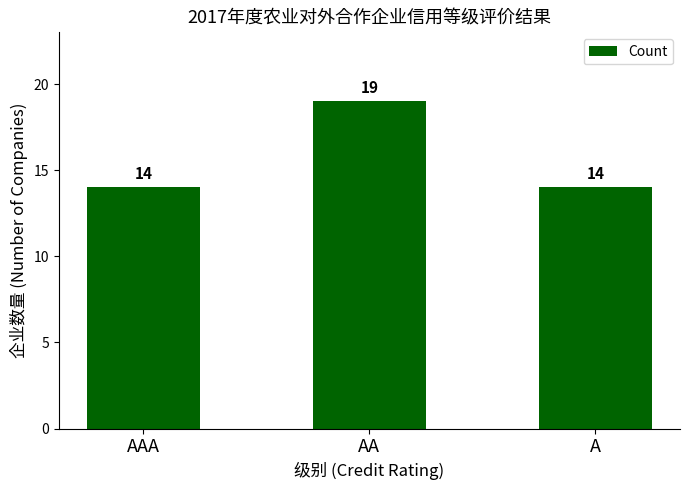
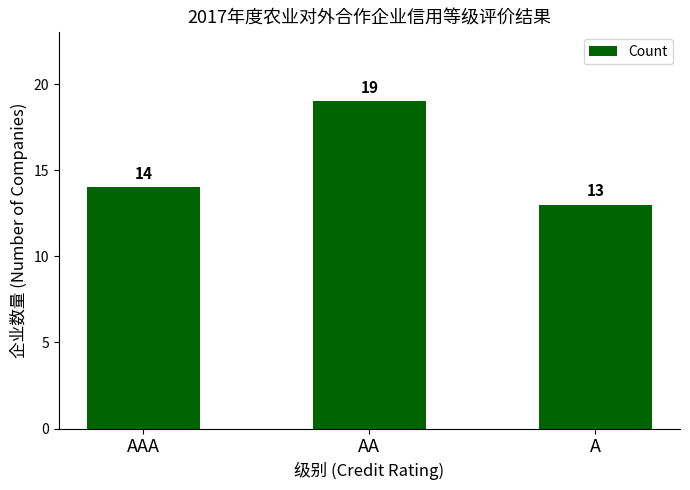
A: 14 -> 13
